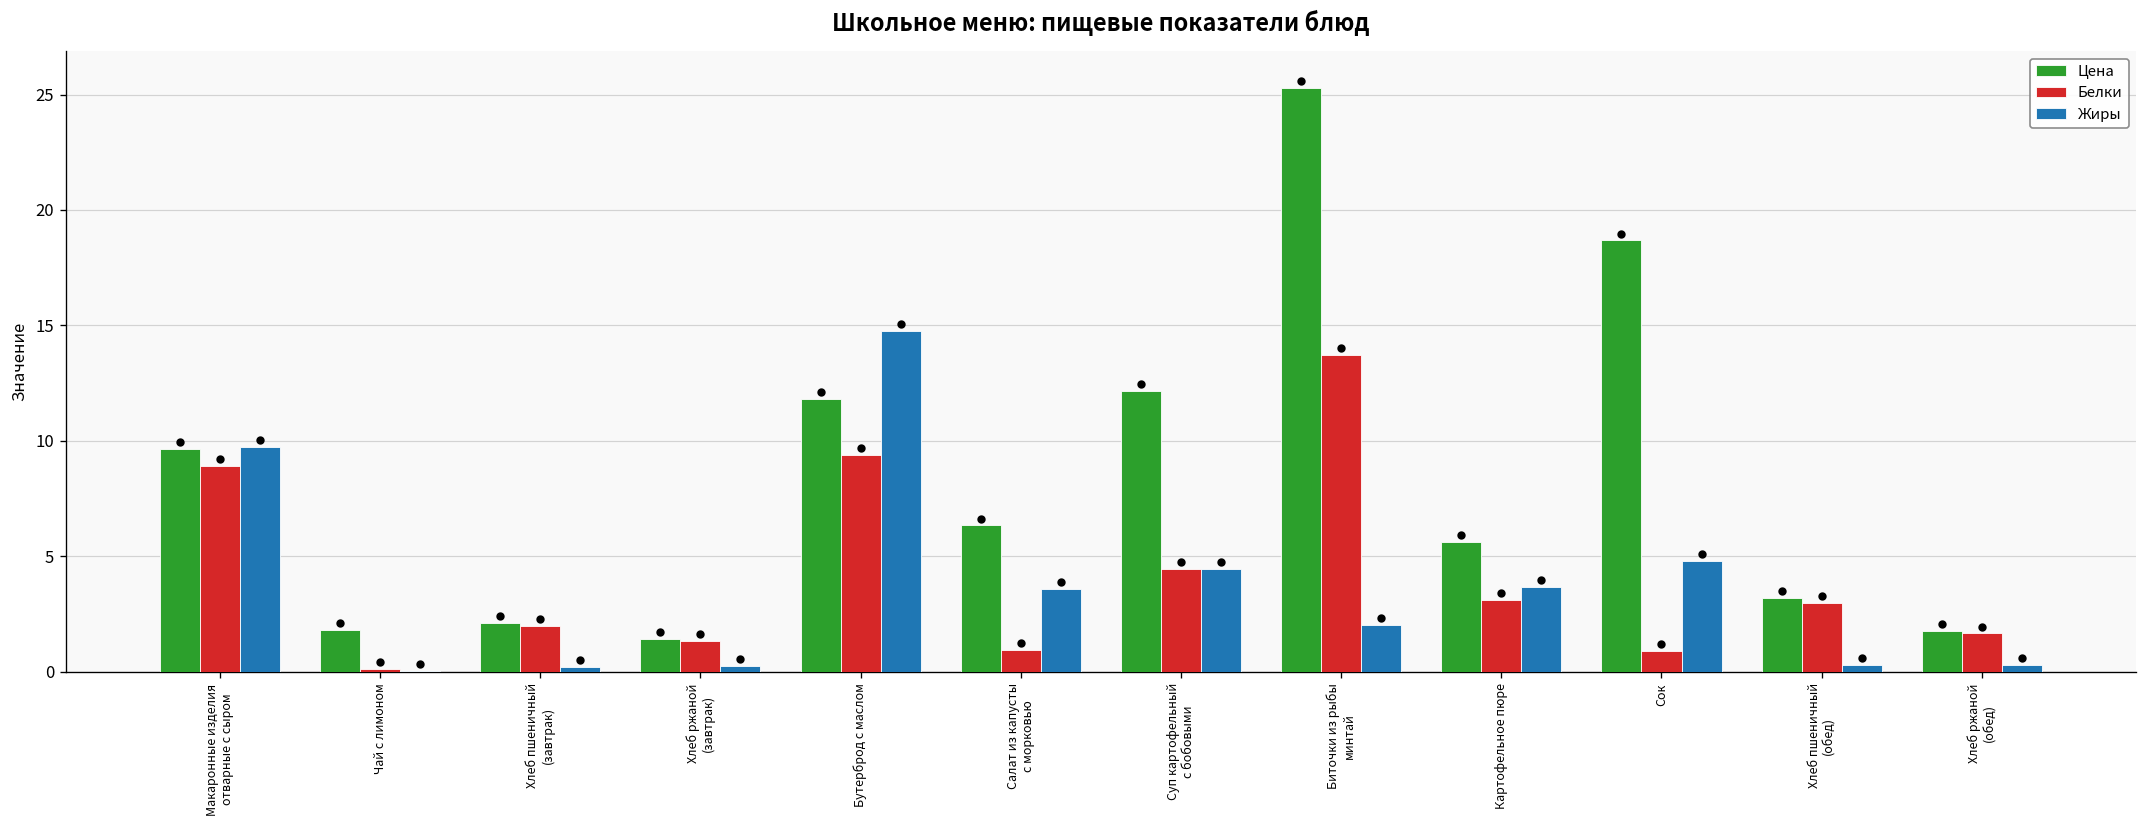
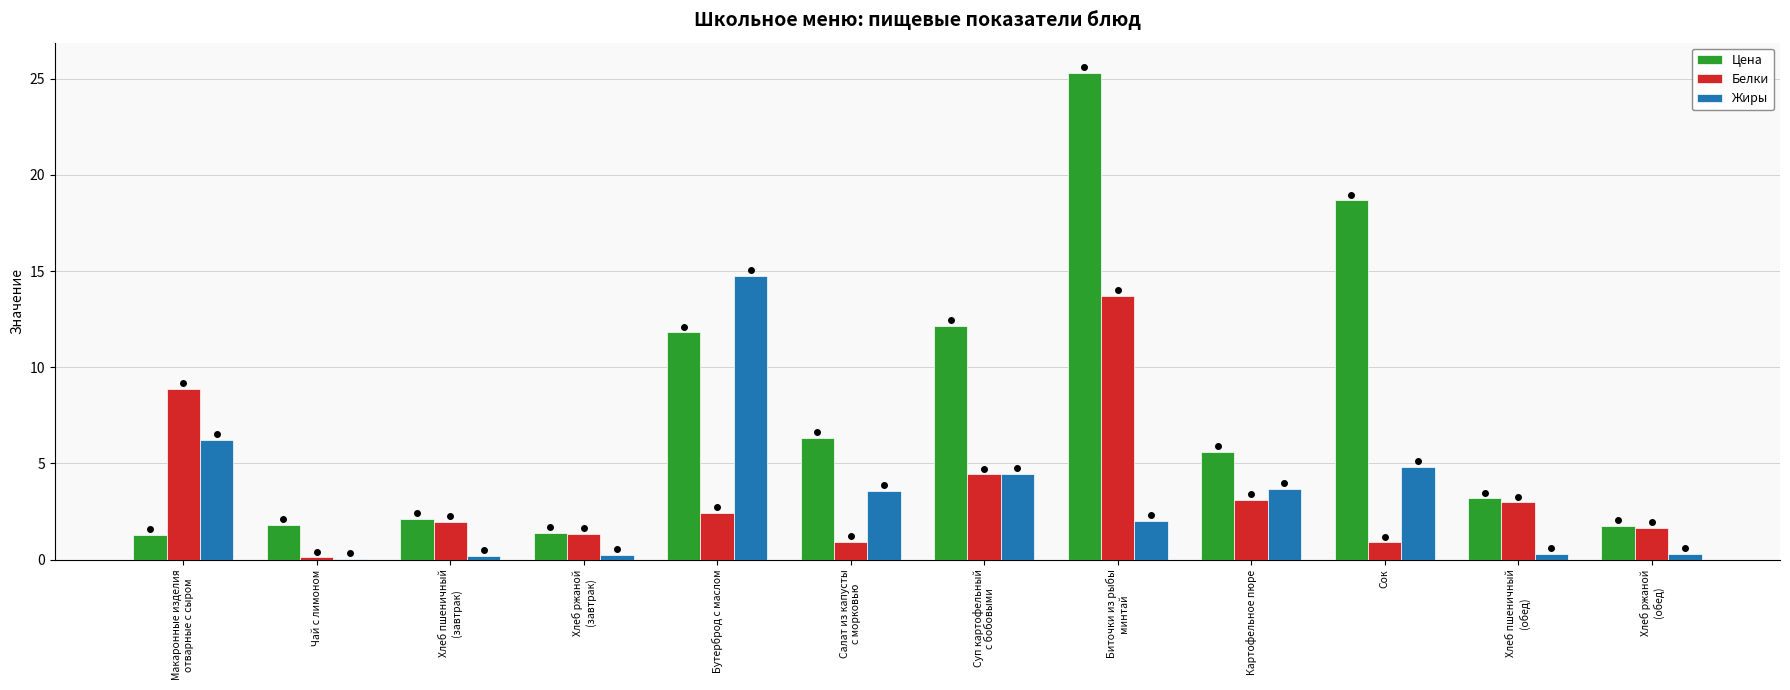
Цена, Макаронные изделия отварные с сыром: 9.7 -> 1.3
Жиры, Макаронные изделия отварные с сыром: 9.7 -> 6.2
Белки, Бутерброд с маслом: 9.4 -> 2.4
